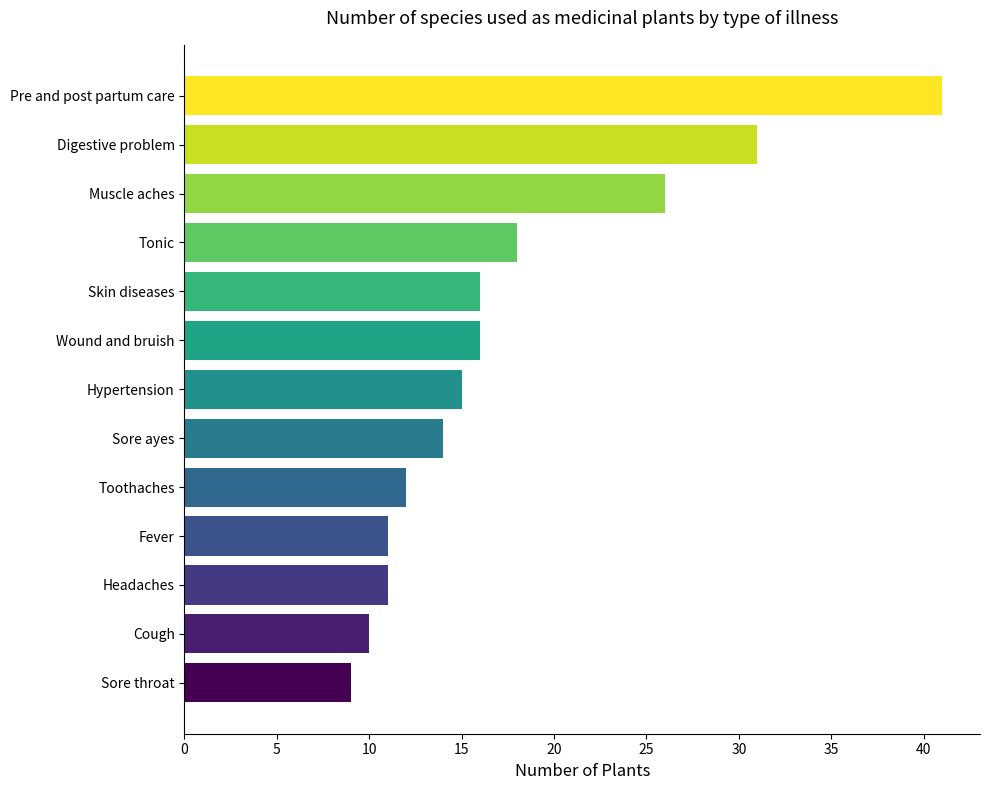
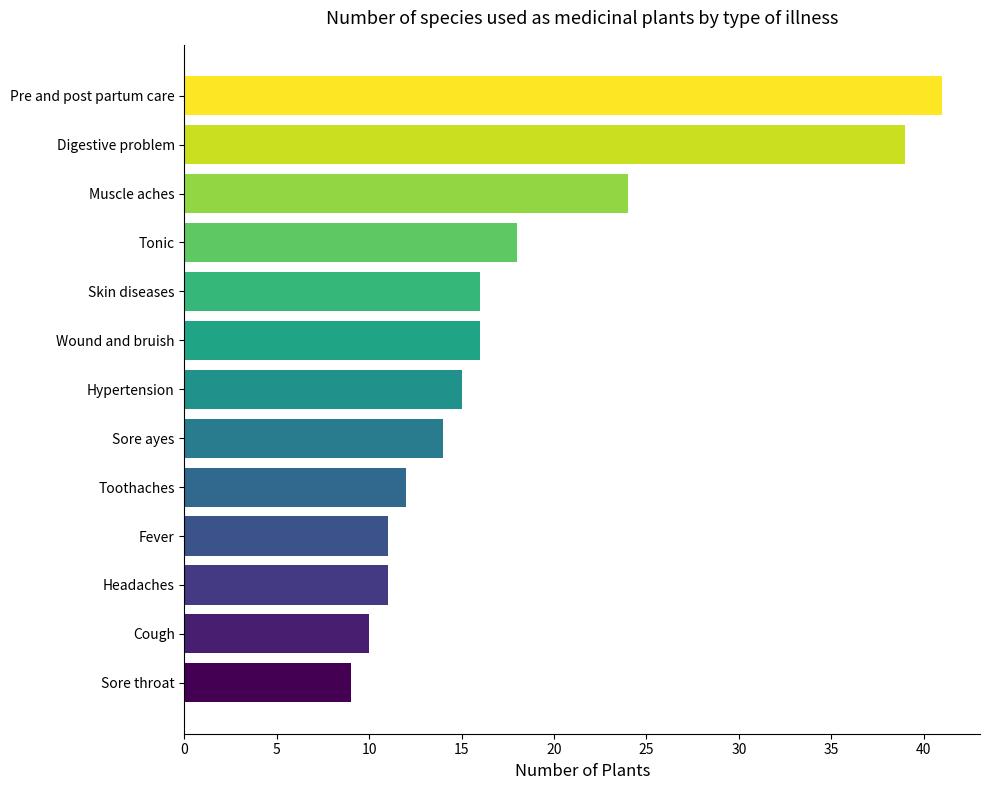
Digestive problem: 31 -> 39
Muscle aches: 26 -> 24
